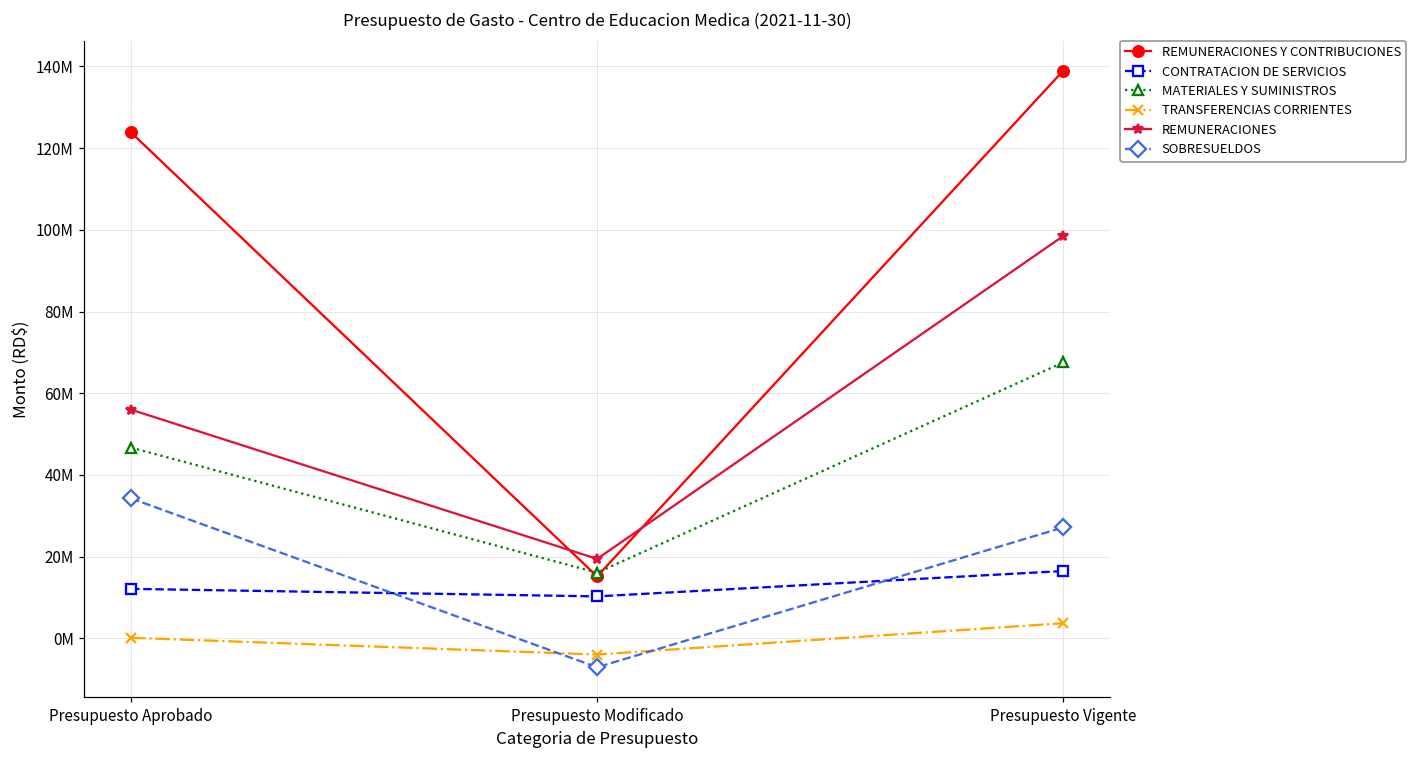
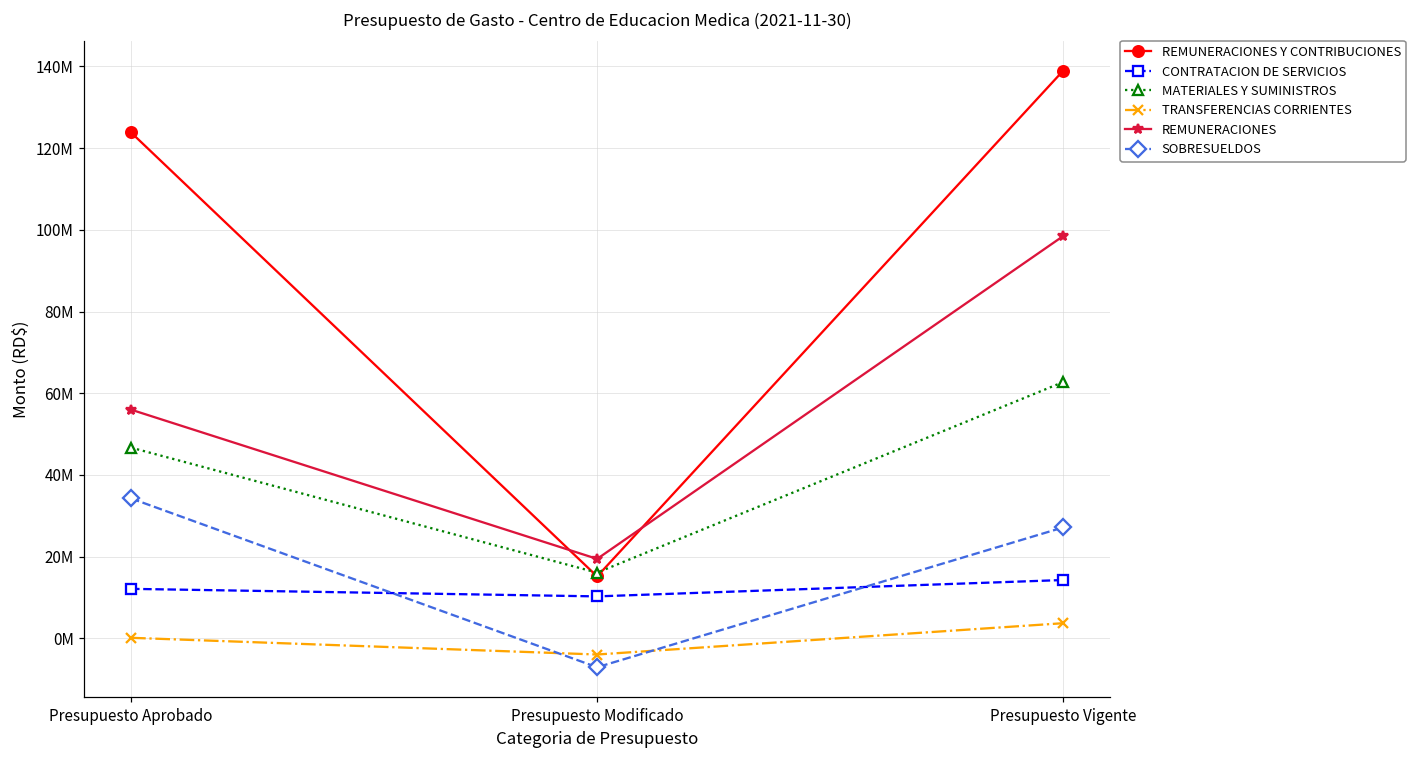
CONTRATACION DE SERVICIOS, Presupuesto Vigente: 16000000 -> 14000000
MATERIALES Y SUMINISTROS, Presupuesto Vigente: 68000000 -> 63000000
